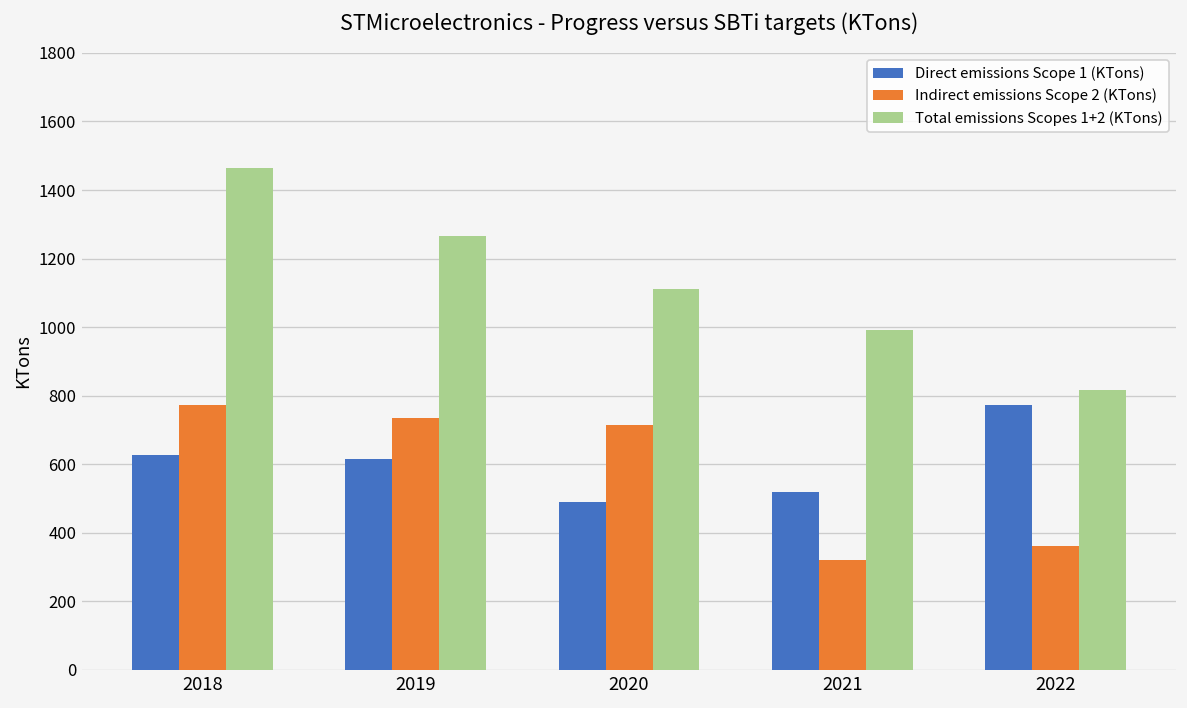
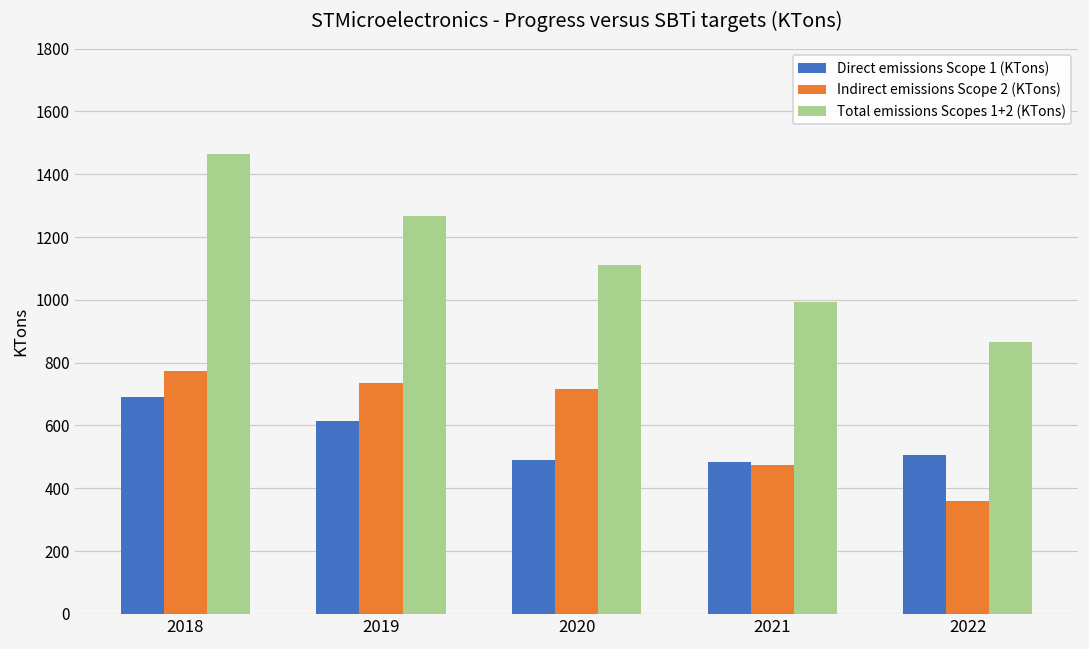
Direct emissions Scope 1 (KTons), 2018: 630 -> 690
Direct emissions Scope 1 (KTons), 2021: 520 -> 480
Indirect emissions Scope 2 (KTons), 2021: 320 -> 470
Direct emissions Scope 1 (KTons), 2022: 770 -> 510
Total emissions Scopes 1+2 (KTons), 2022: 820 -> 870
